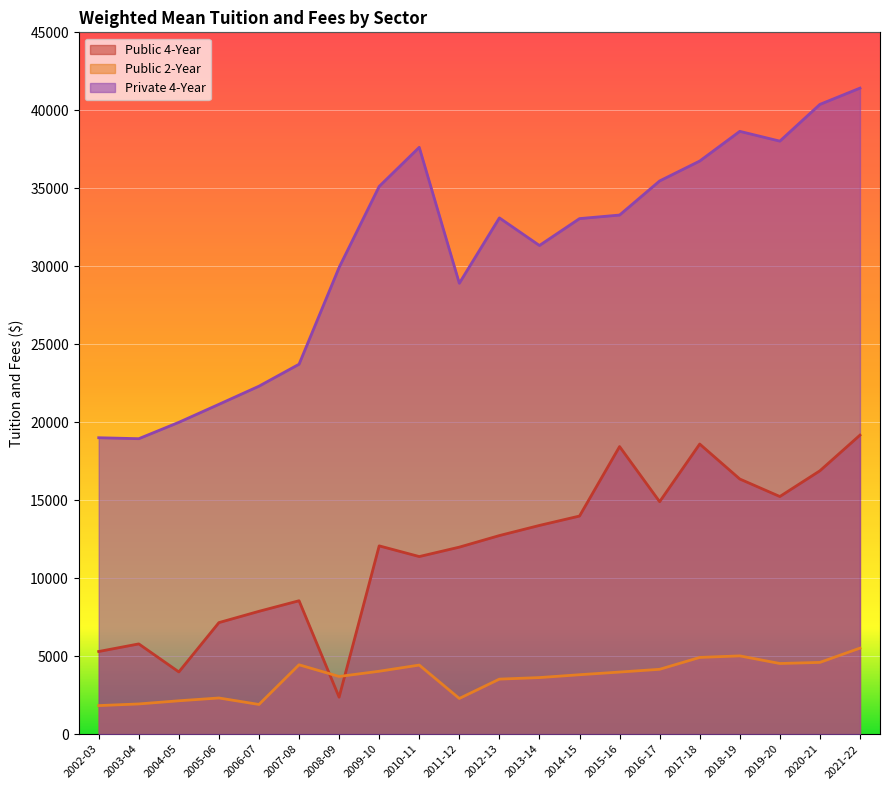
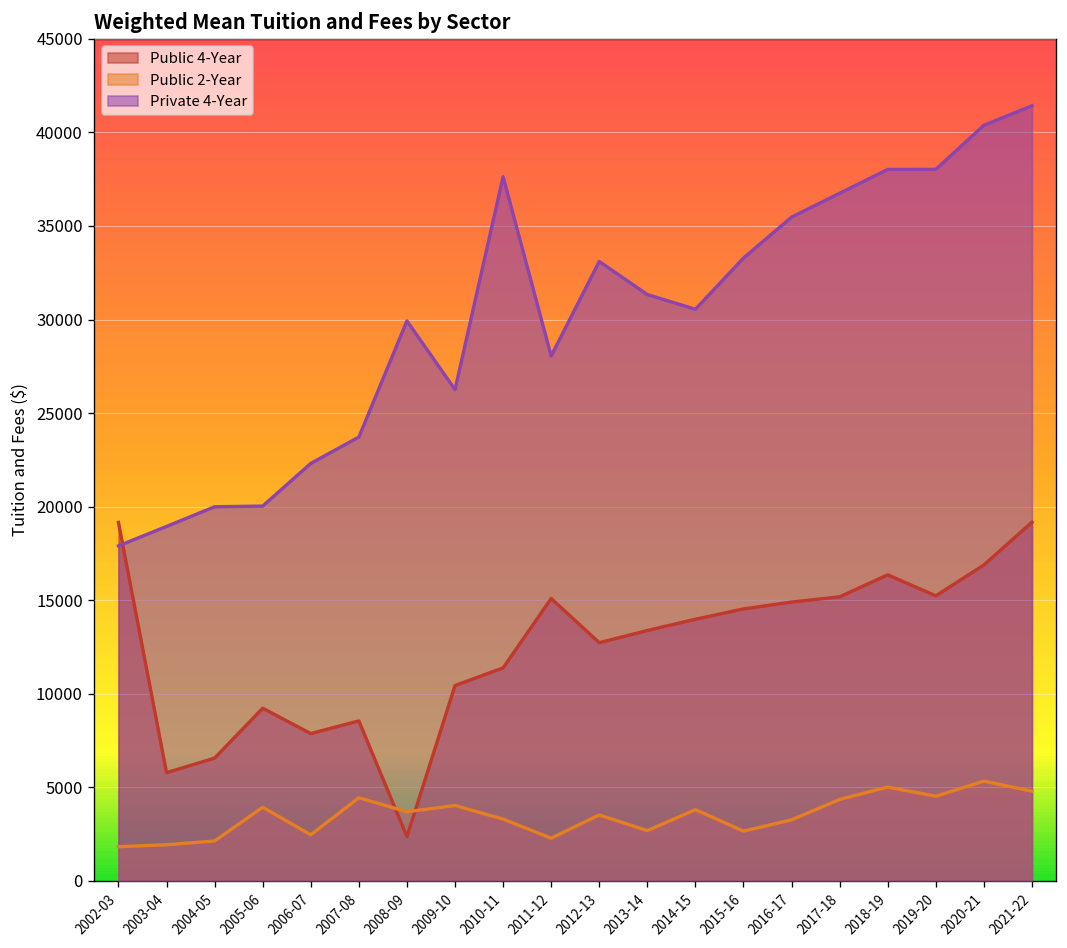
Public 4-Year, 2002-03: 5300 -> 19200
Private 4-Year, 2002-03: 19000 -> 17900
Public 4-Year, 2004-05: 4000 -> 6600
Public 4-Year, 2005-06: 7200 -> 9200
Public 2-Year, 2005-06: 2300 -> 3900
Private 4-Year, 2005-06: 21100 -> 20000
Public 2-Year, 2006-07: 1900 -> 2500
Public 4-Year, 2009-10: 12100 -> 10400
Private 4-Year, 2009-10: 35100 -> 26300
Public 2-Year, 2010-11: 4400 -> 3300
Public 4-Year, 2011-12: 12000 -> 15100
Private 4-Year, 2011-12: 28900 -> 28100
Public 2-Year, 2013-14: 3600 -> 2700
Private 4-Year, 2014-15: 33100 -> 30500
Public 4-Year, 2015-16: 18400 -> 14500
Public 2-Year, 2015-16: 4000 -> 2700
Public 2-Year, 2016-17: 4200 -> 3300
Public 4-Year, 2017-18: 18600 -> 15200
Public 2-Year, 2017-18: 4900 -> 4400
Private 4-Year, 2018-19: 38700 -> 38000
Public 2-Year, 2020-21: 4600 -> 5300
Public 2-Year, 2021-22: 5500 -> 4800
